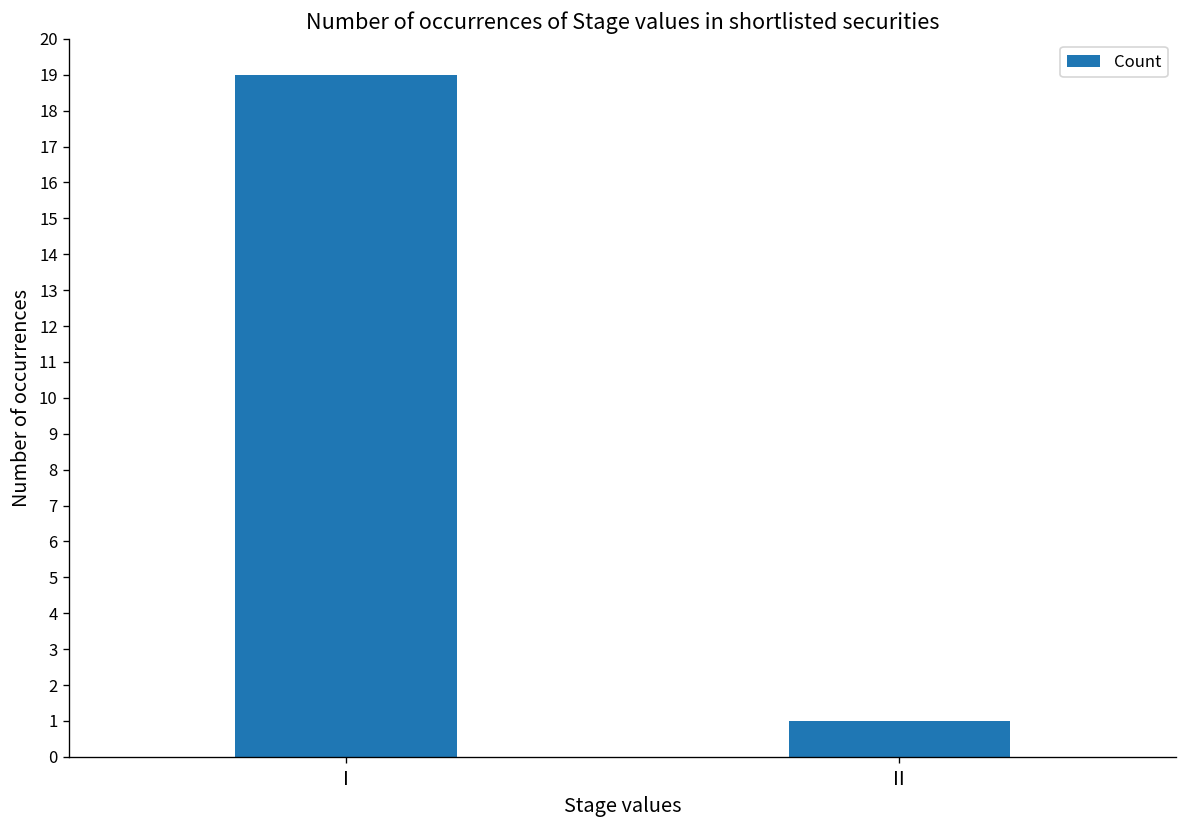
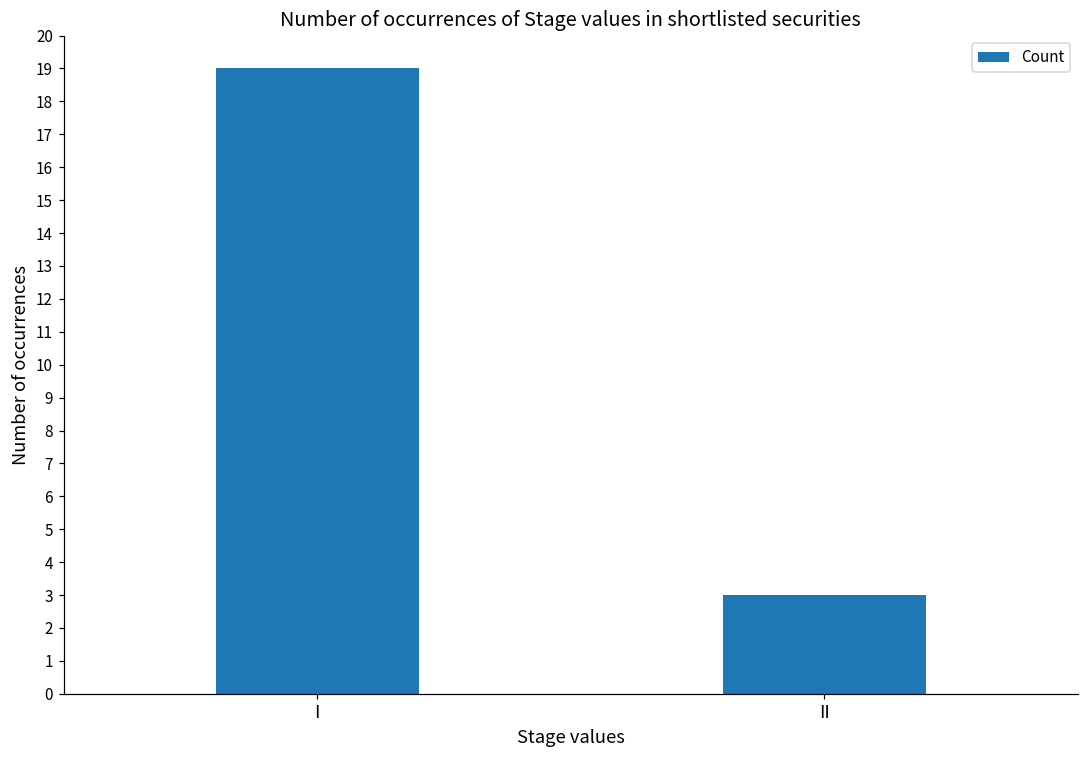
II: 1 -> 3
